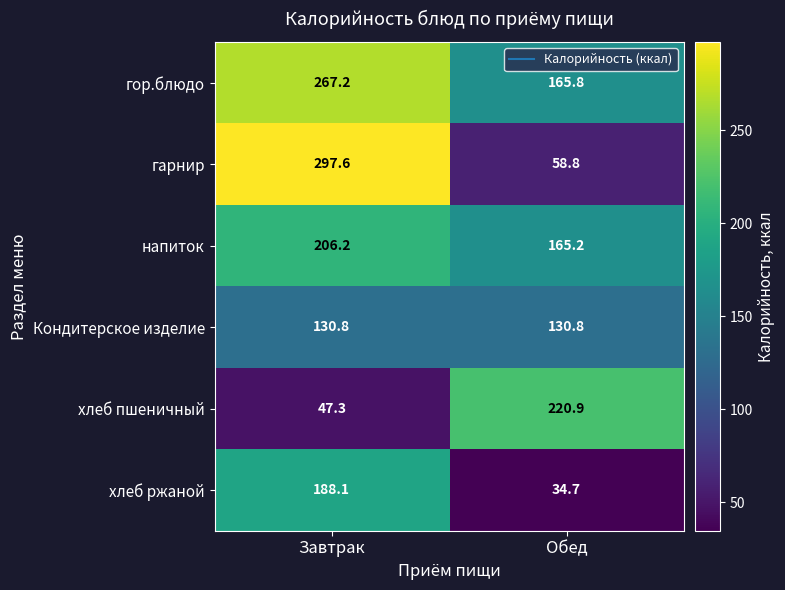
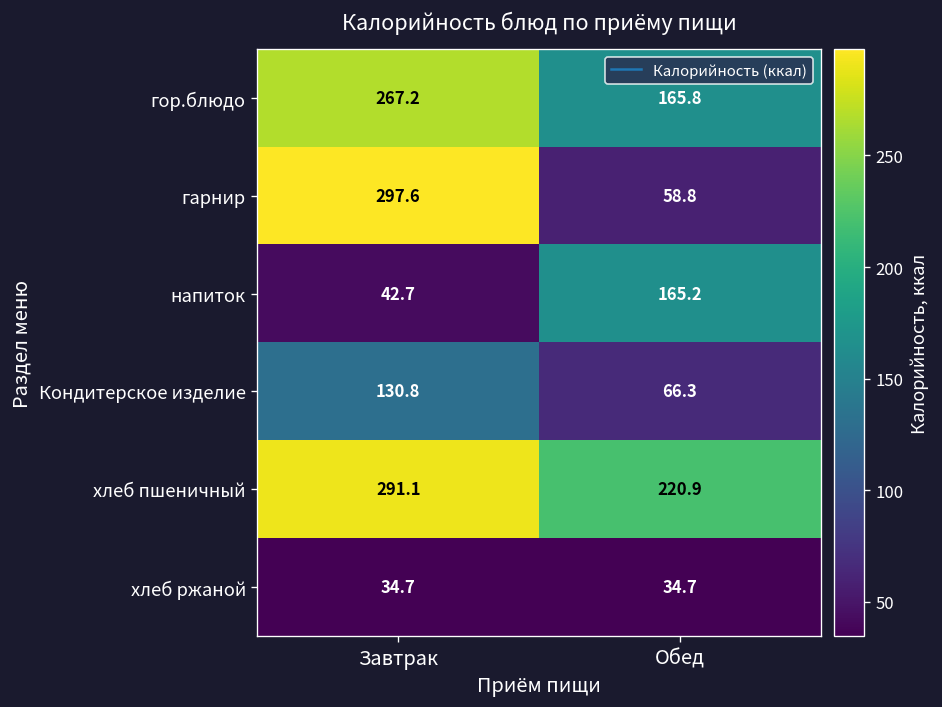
напиток, Завтрак: 206.2 -> 42.7
Кондитерское изделие, Обед: 130.8 -> 66.3
хлеб пшеничный, Завтрак: 47.3 -> 291.1
хлеб ржаной, Завтрак: 188.1 -> 34.7
